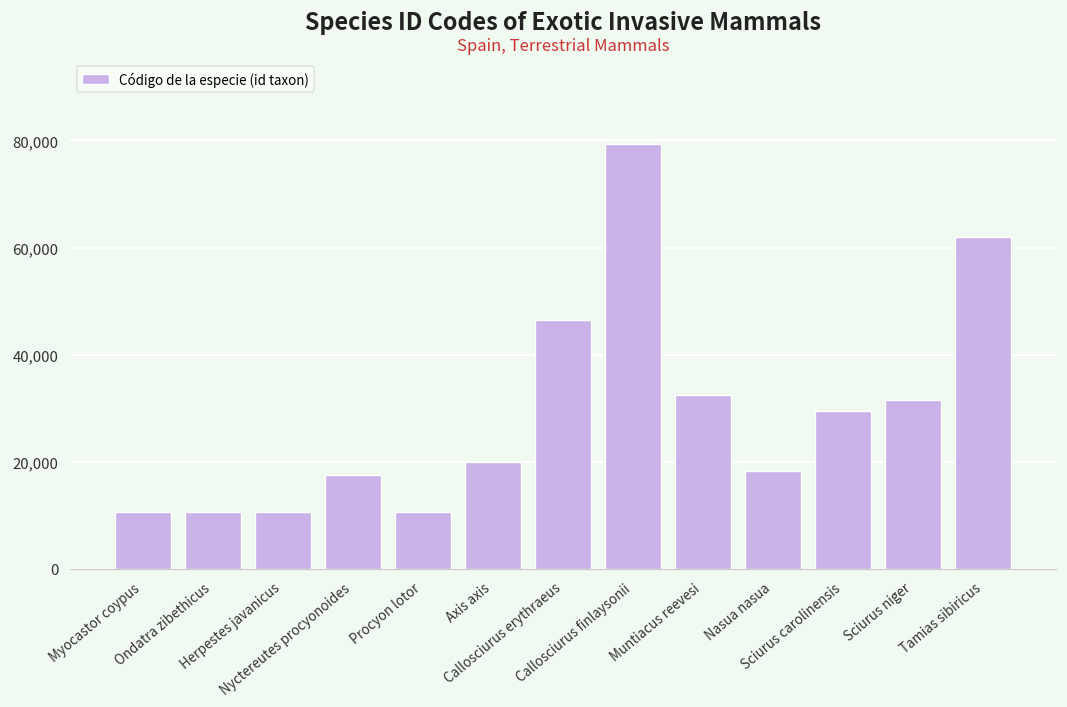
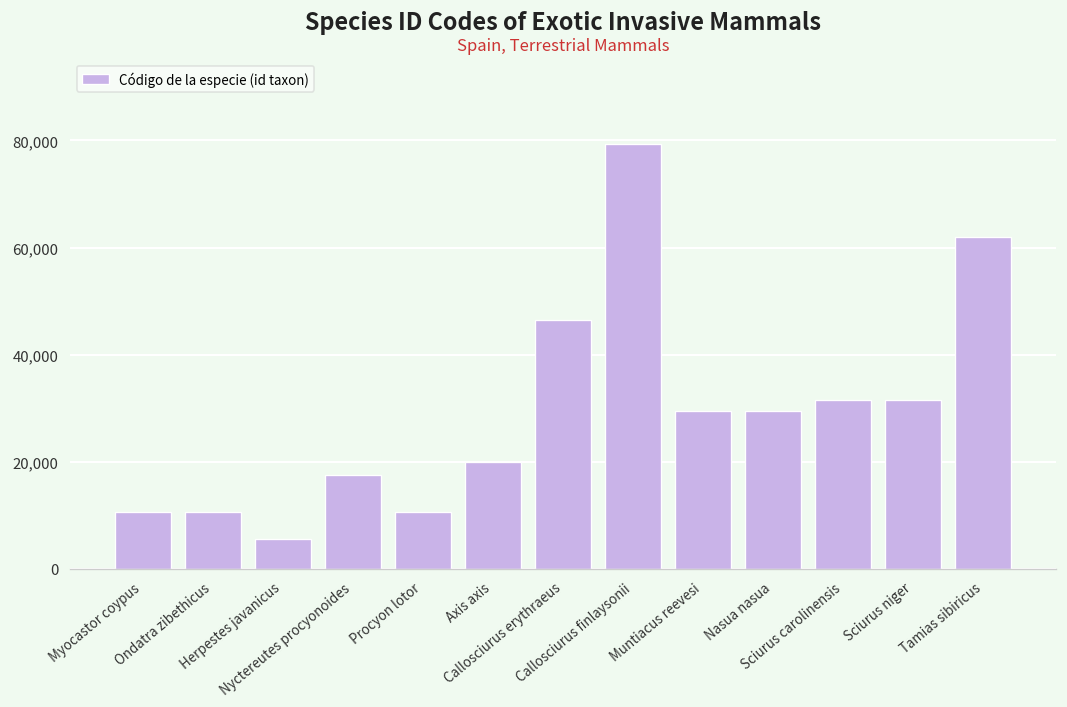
Herpestes javanicus: 11,000 -> 6,000
Muntiacus reevesi: 32,000 -> 29,000
Nasua nasua: 18,000 -> 30,000
Sciurus carolinensis: 29,000 -> 31,000
